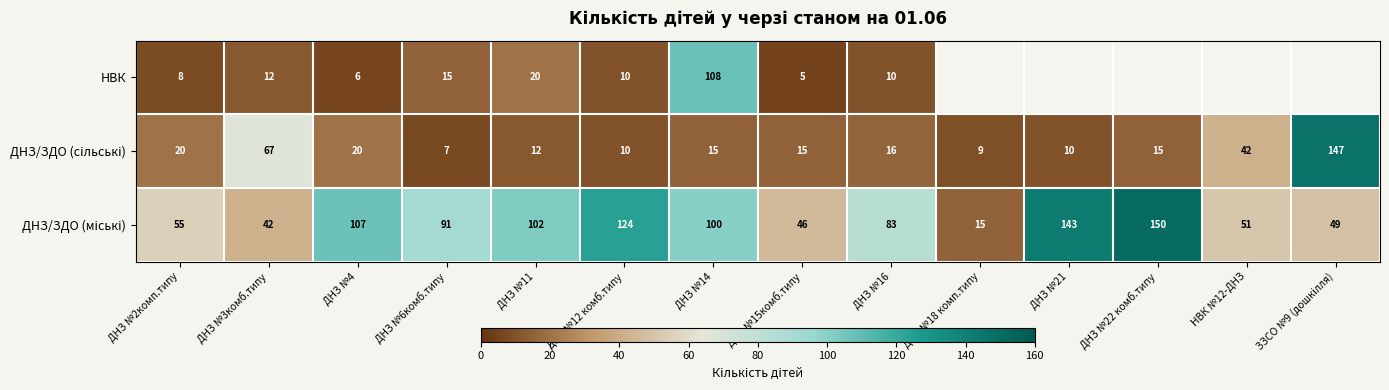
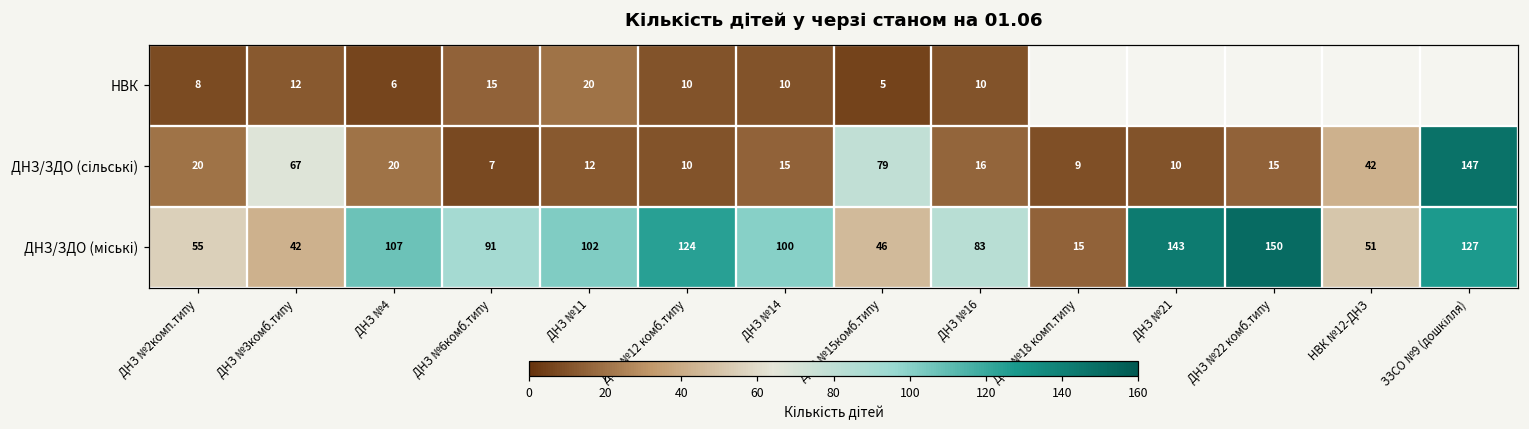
НВК, ДНЗ №14: 108 -> 10
ДНЗ/ЗДО (сільські), ДНЗ №15комб.типу: 15 -> 79
ДНЗ/ЗДО (міські), ЗЗСО №9 (дошкілля): 49 -> 127
